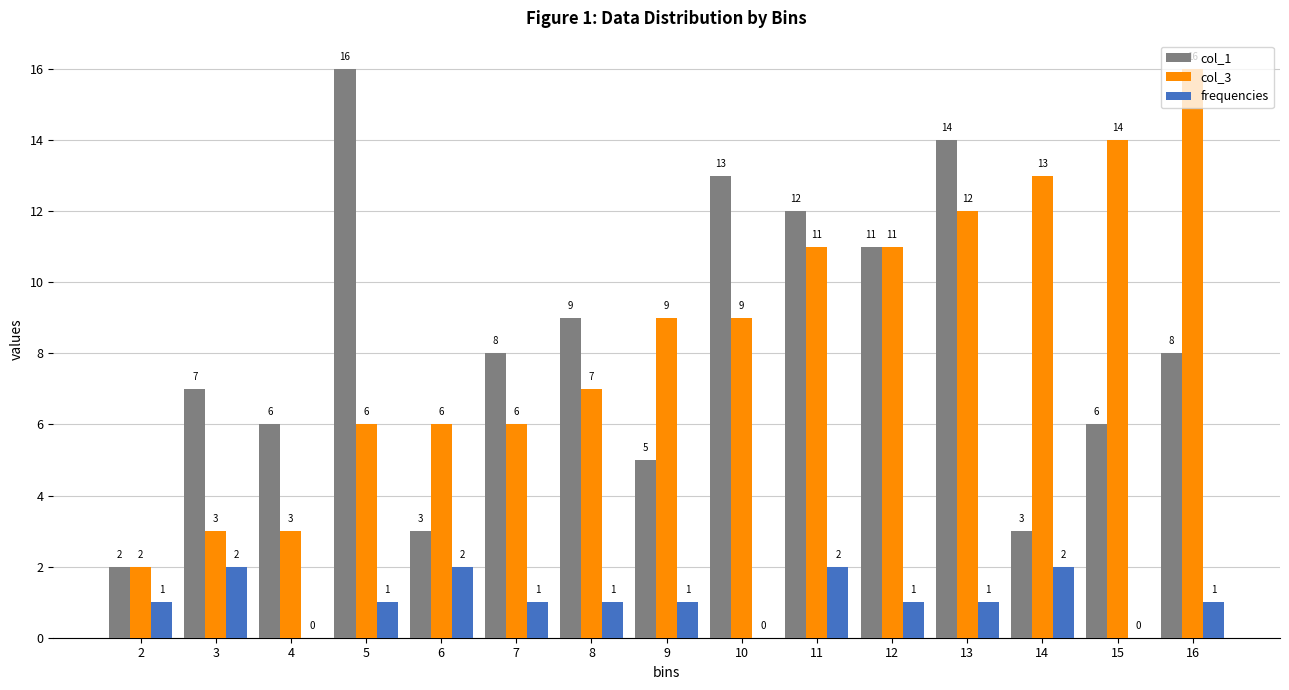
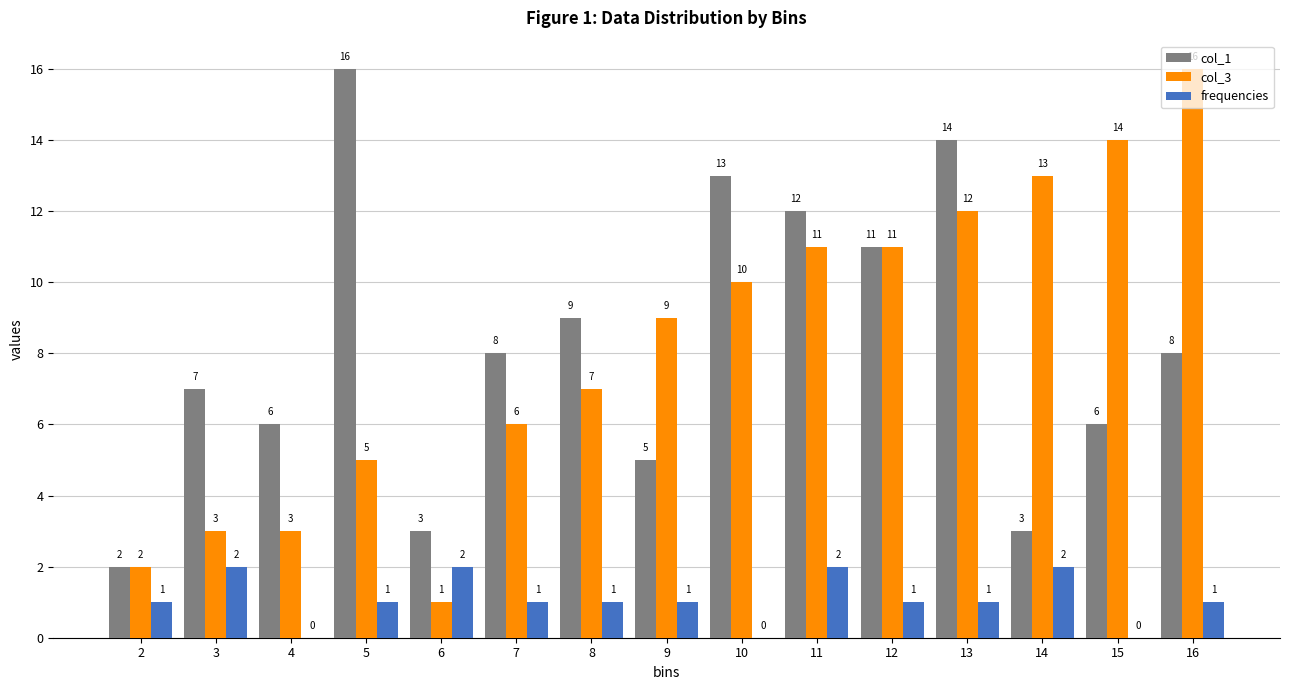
col_3, 5: 6 -> 5
col_3, 6: 6 -> 1
col_3, 10: 9 -> 10
